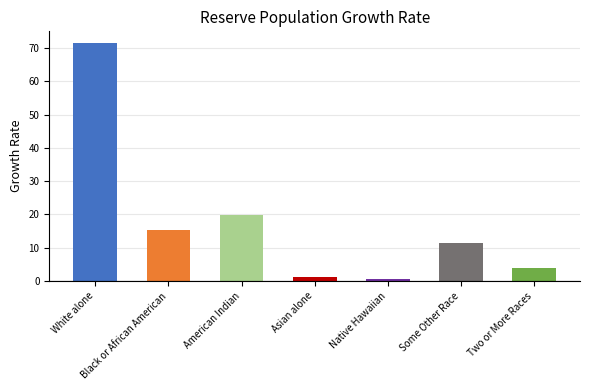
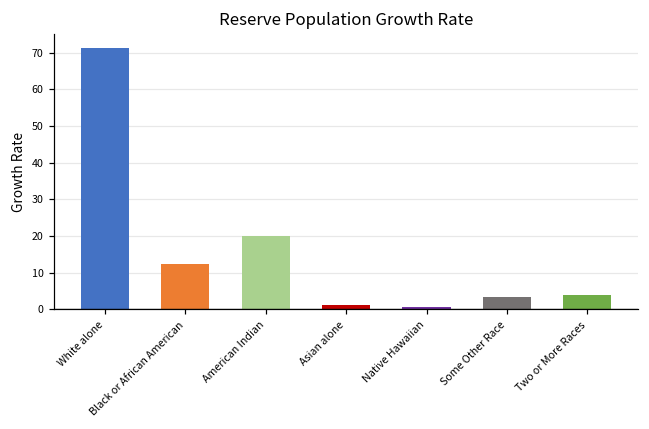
Black or African American: 15 -> 12
Some Other Race: 12 -> 3
